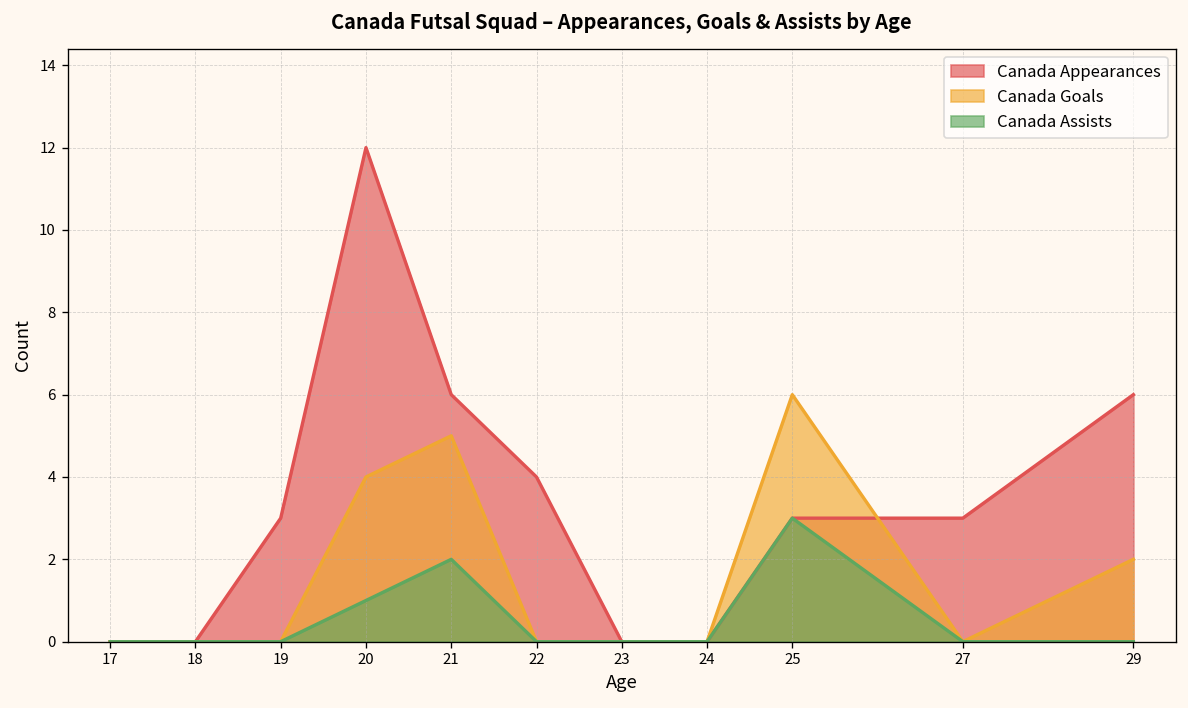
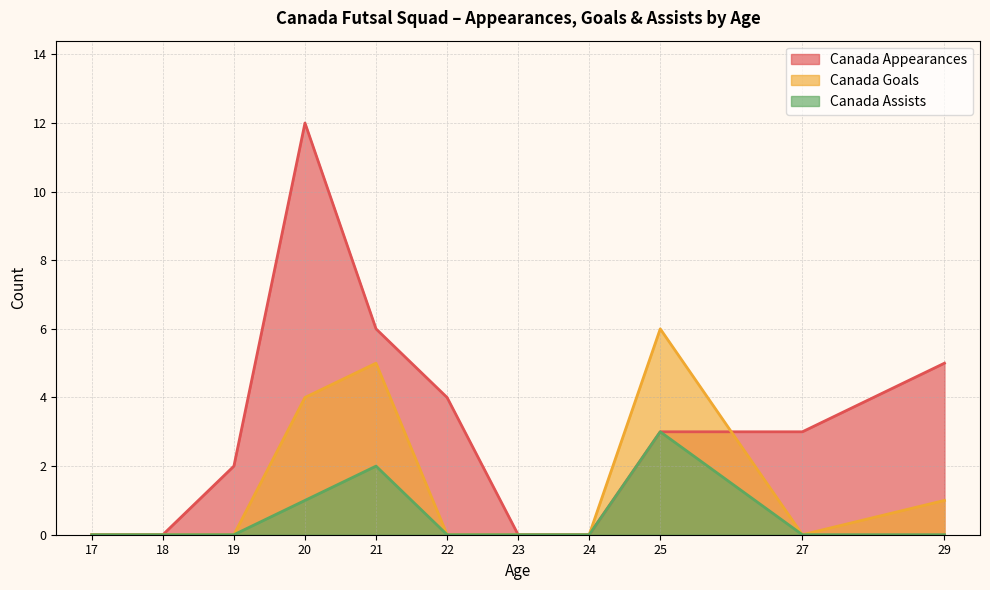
Canada Appearances, 19: 3 -> 2
Canada Appearances, 29: 6 -> 5
Canada Goals, 29: 2 -> 1
